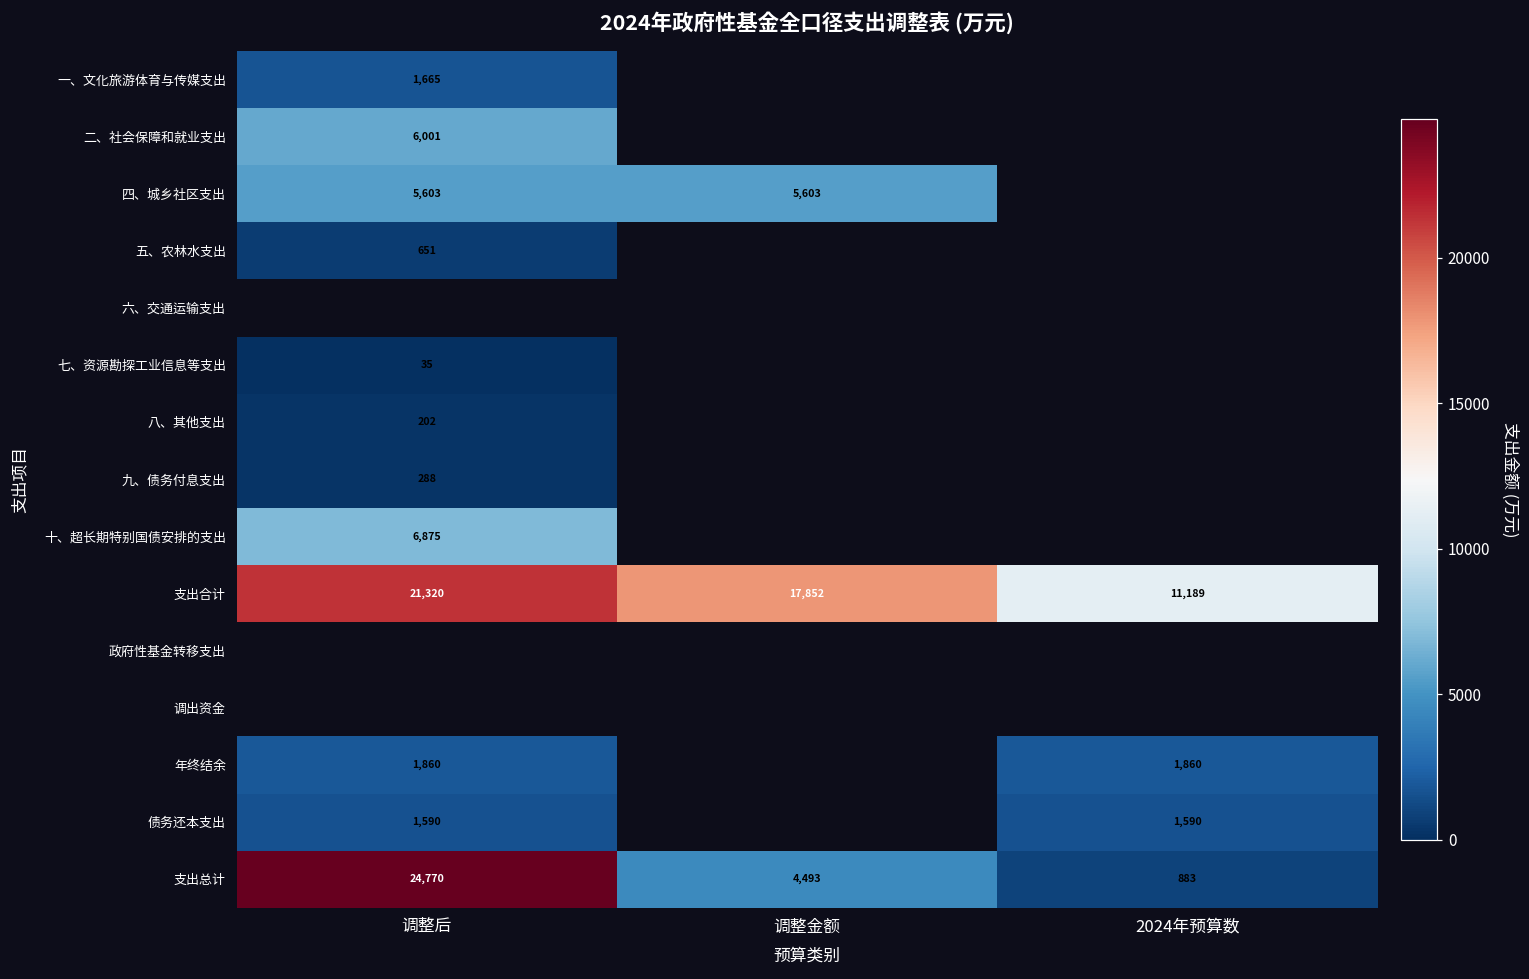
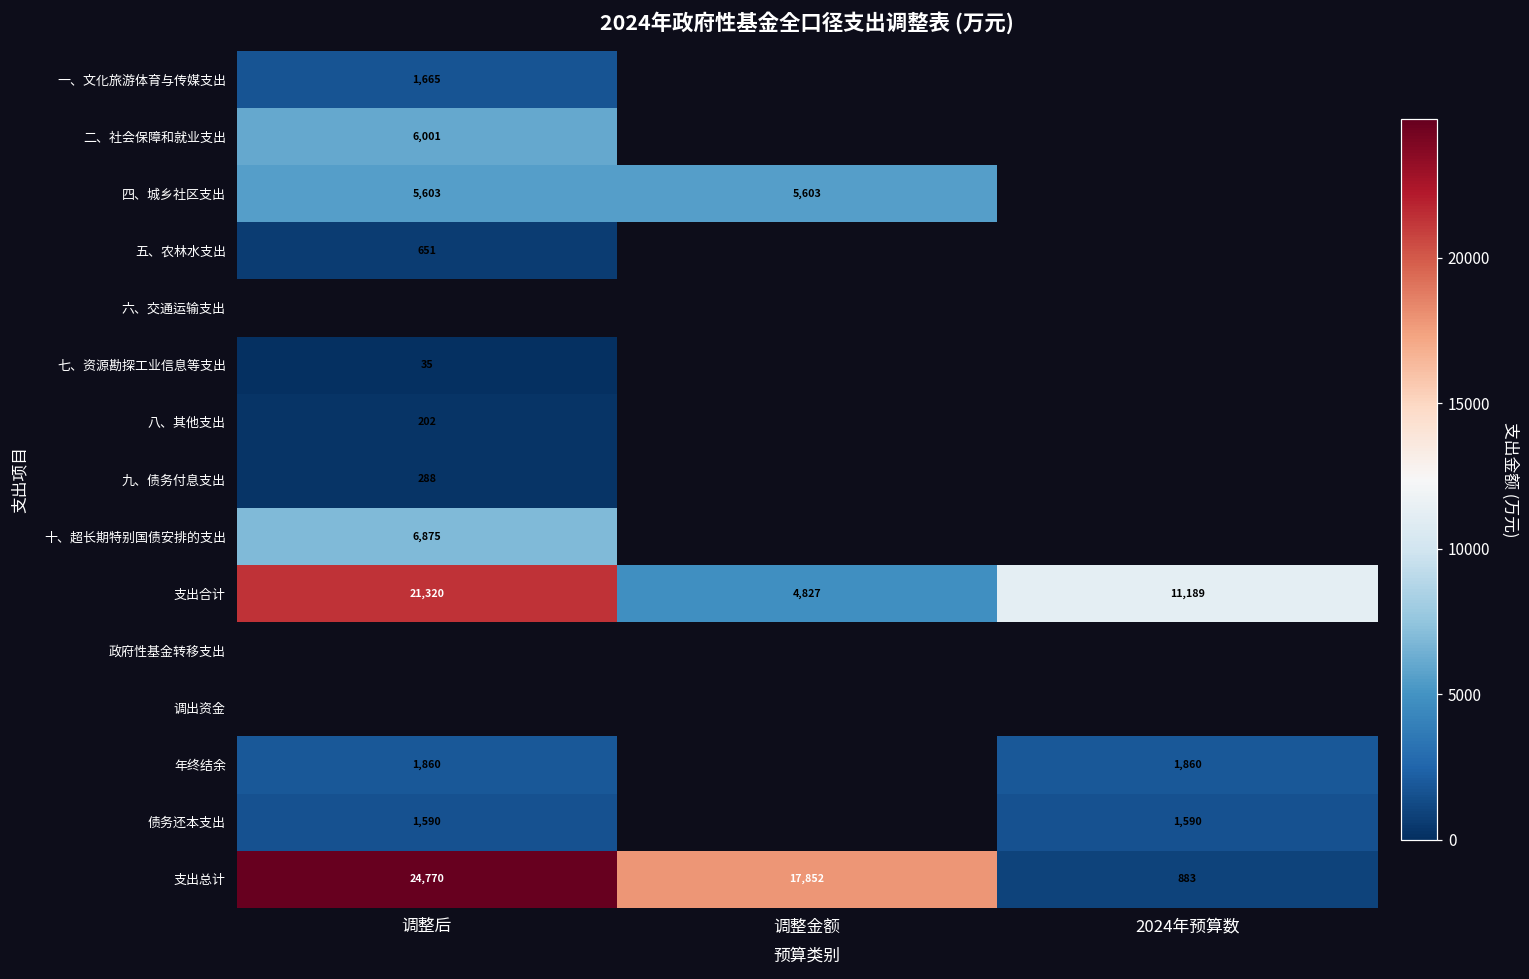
支出合计, 调整金额: 17,852 -> 4,827
支出总计, 调整金额: 4,493 -> 17,852
